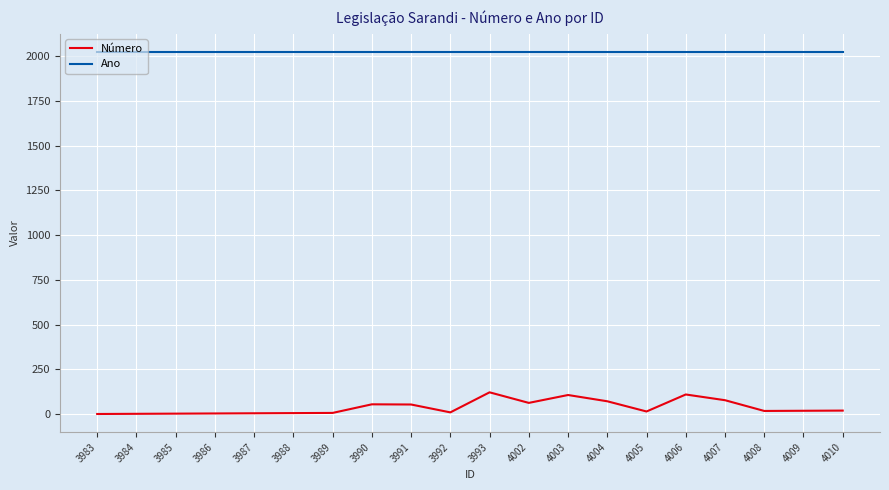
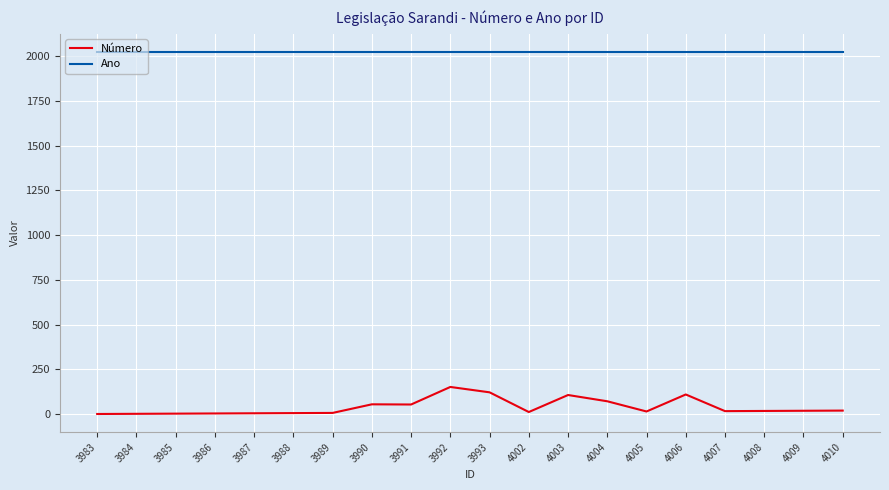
Número, 3992: 10 -> 150
Número, 4002: 60 -> 10
Número, 4007: 80 -> 20
